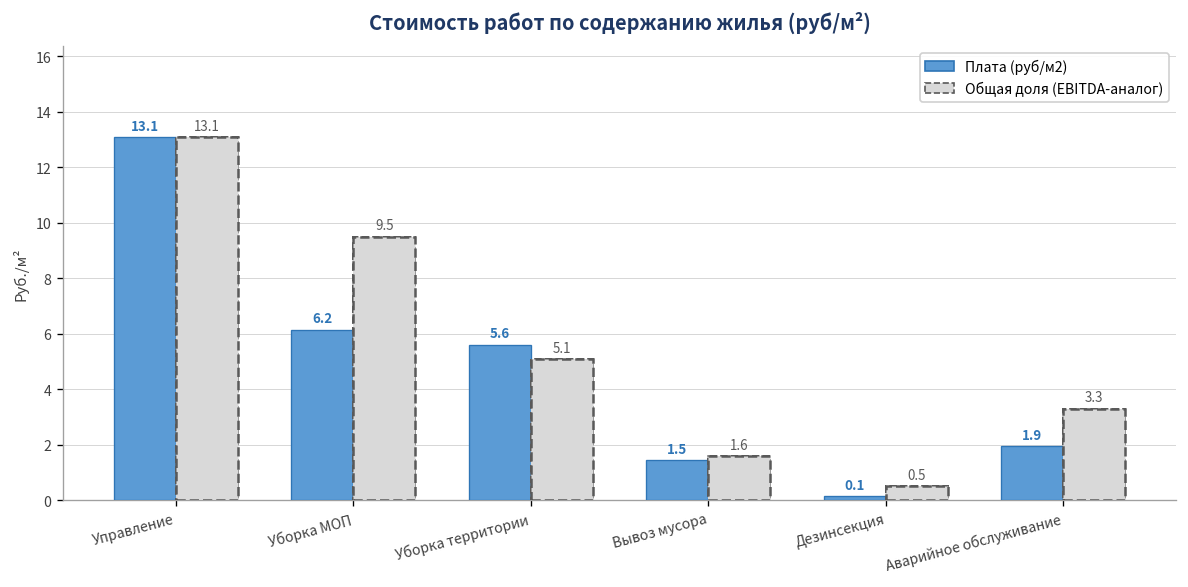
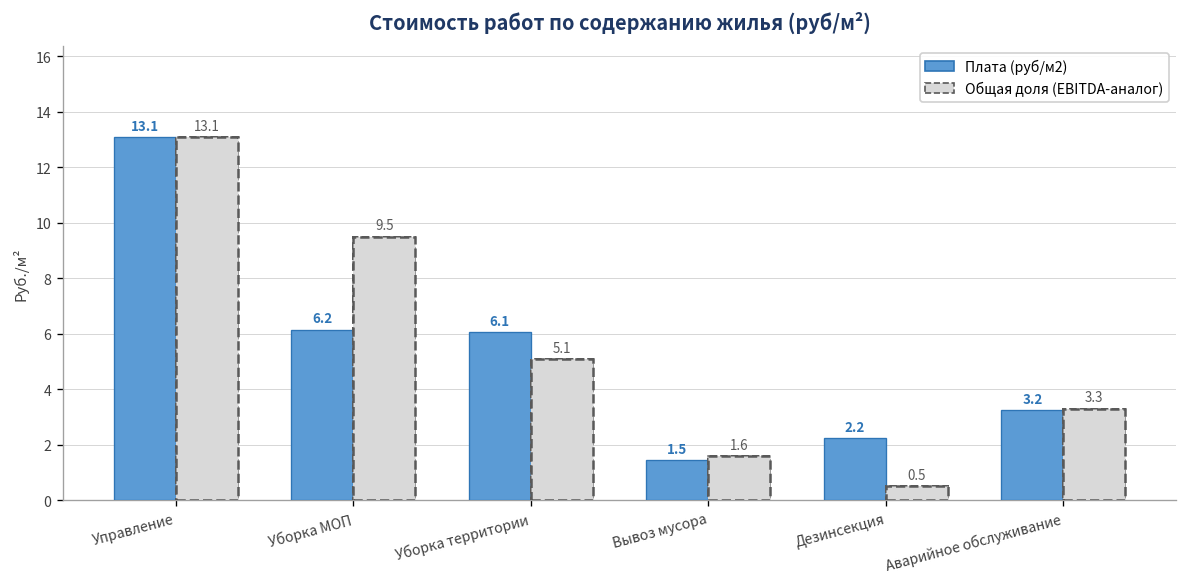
Плата (руб/м2), Уборка территории: 5.6 -> 6.1
Плата (руб/м2), Дезинсекция: 0.1 -> 2.2
Плата (руб/м2), Аварийное обслуживание: 1.9 -> 3.2
